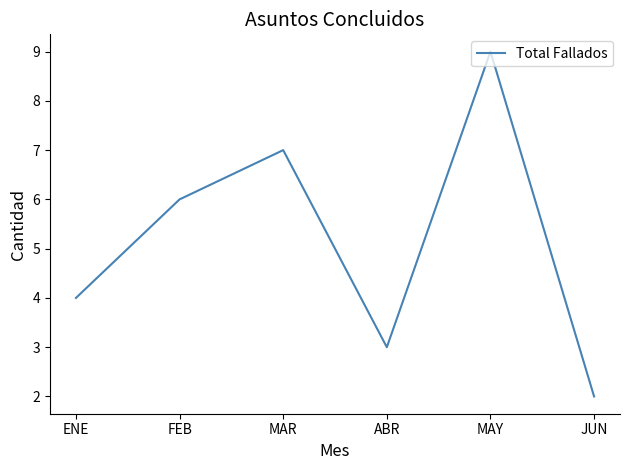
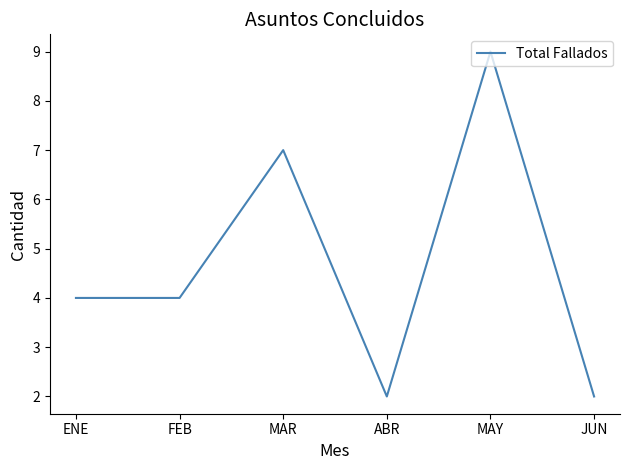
FEB: 6 -> 4
ABR: 3 -> 2
